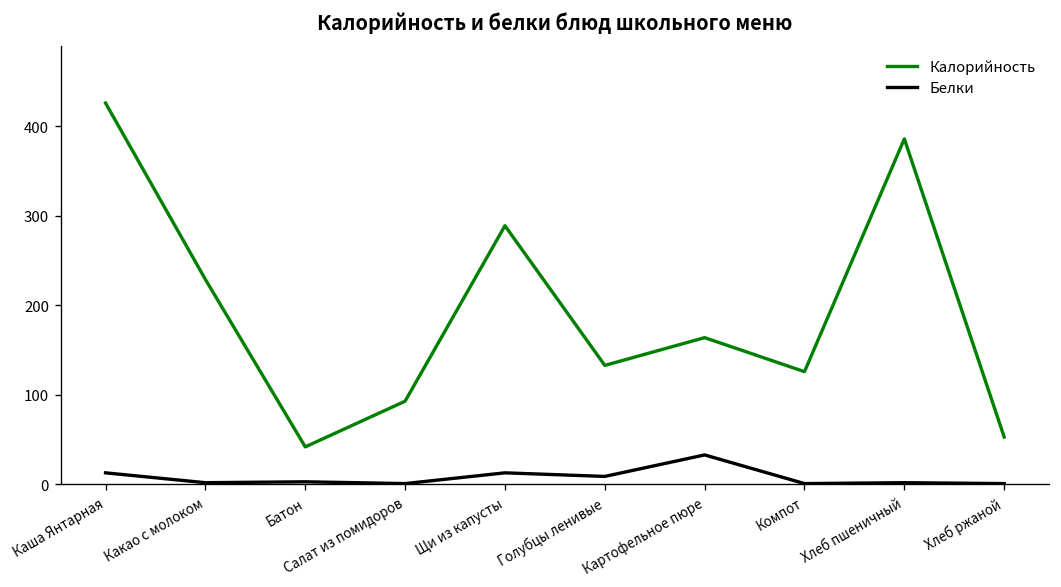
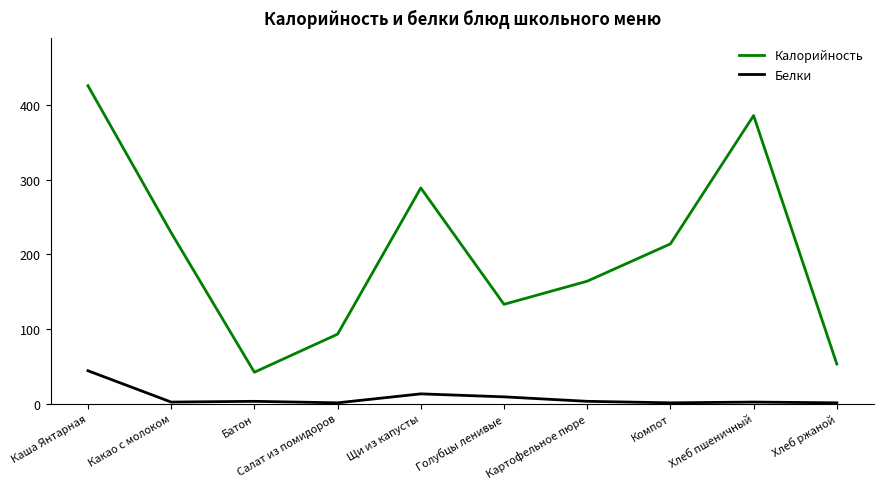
Белки, Каша Янтарная: 10 -> 40
Белки, Картофельное пюре: 30 -> 0
Калорийность, Компот: 130 -> 210
